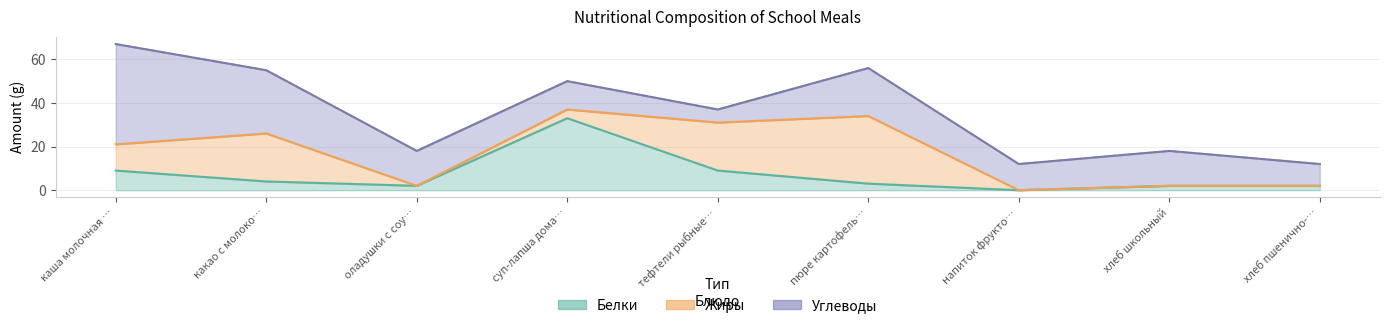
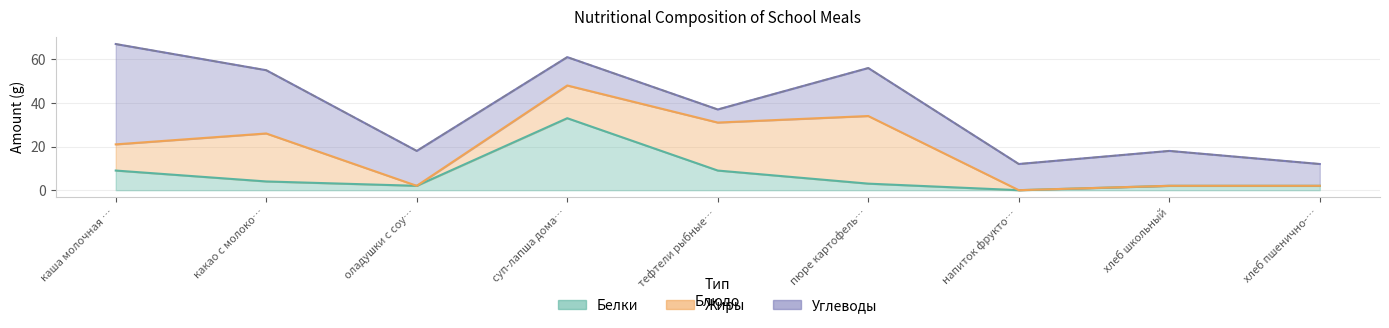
Жиры, суп-лапша дома…: 4 -> 15
